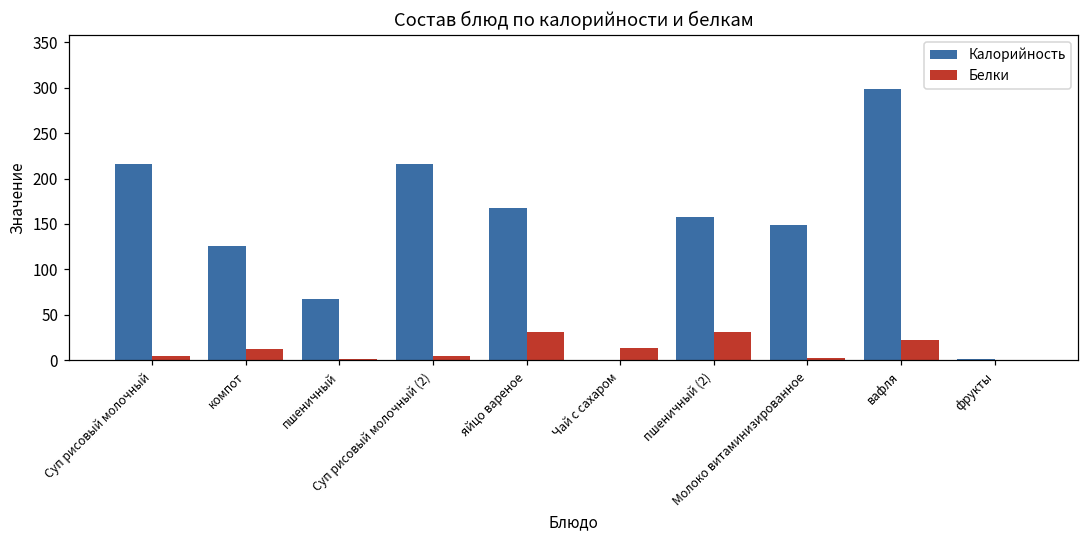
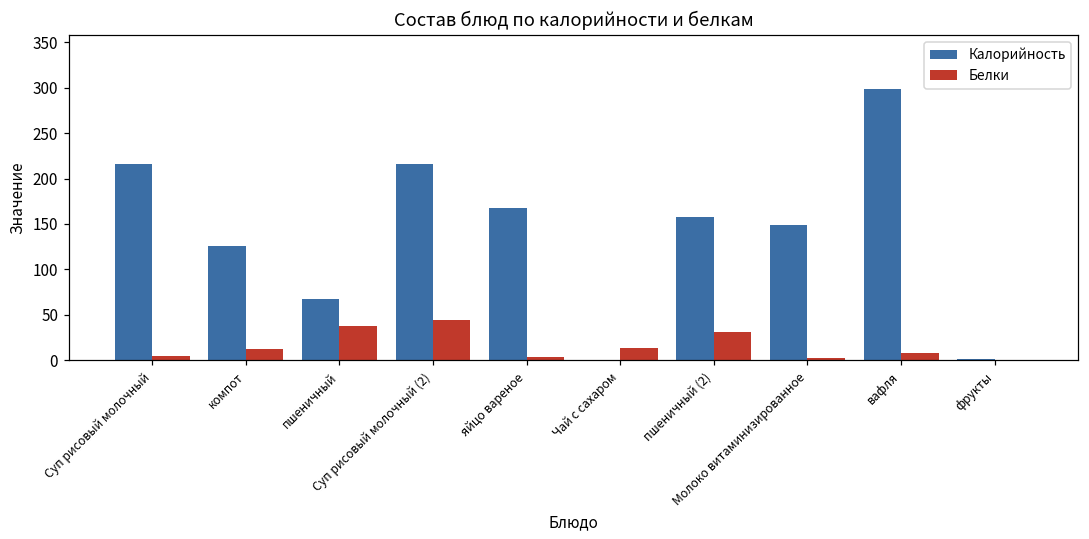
Белки, пшеничный: 0 -> 40
Белки, Суп рисовый молочный (2): 10 -> 40
Белки, яйцо вареное: 30 -> 0
Белки, вафля: 20 -> 10
